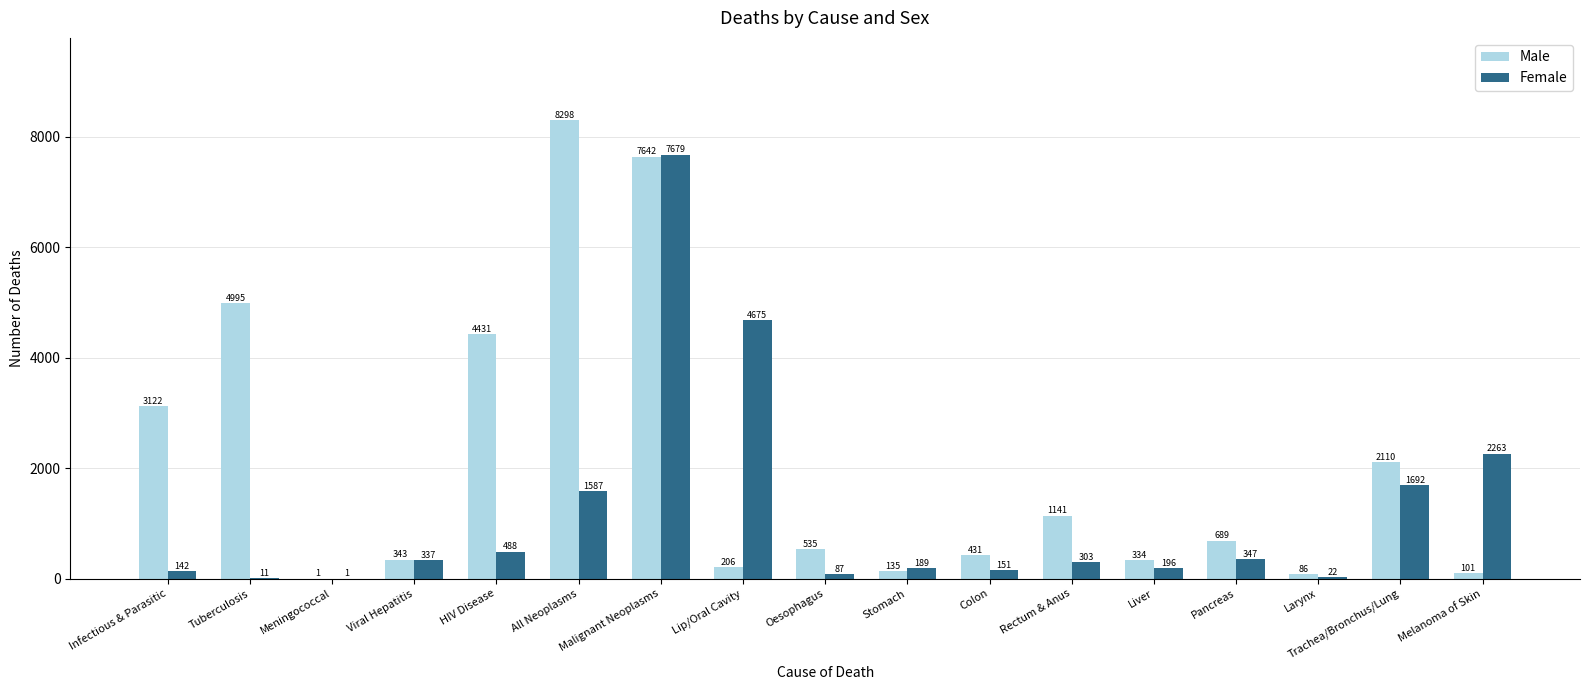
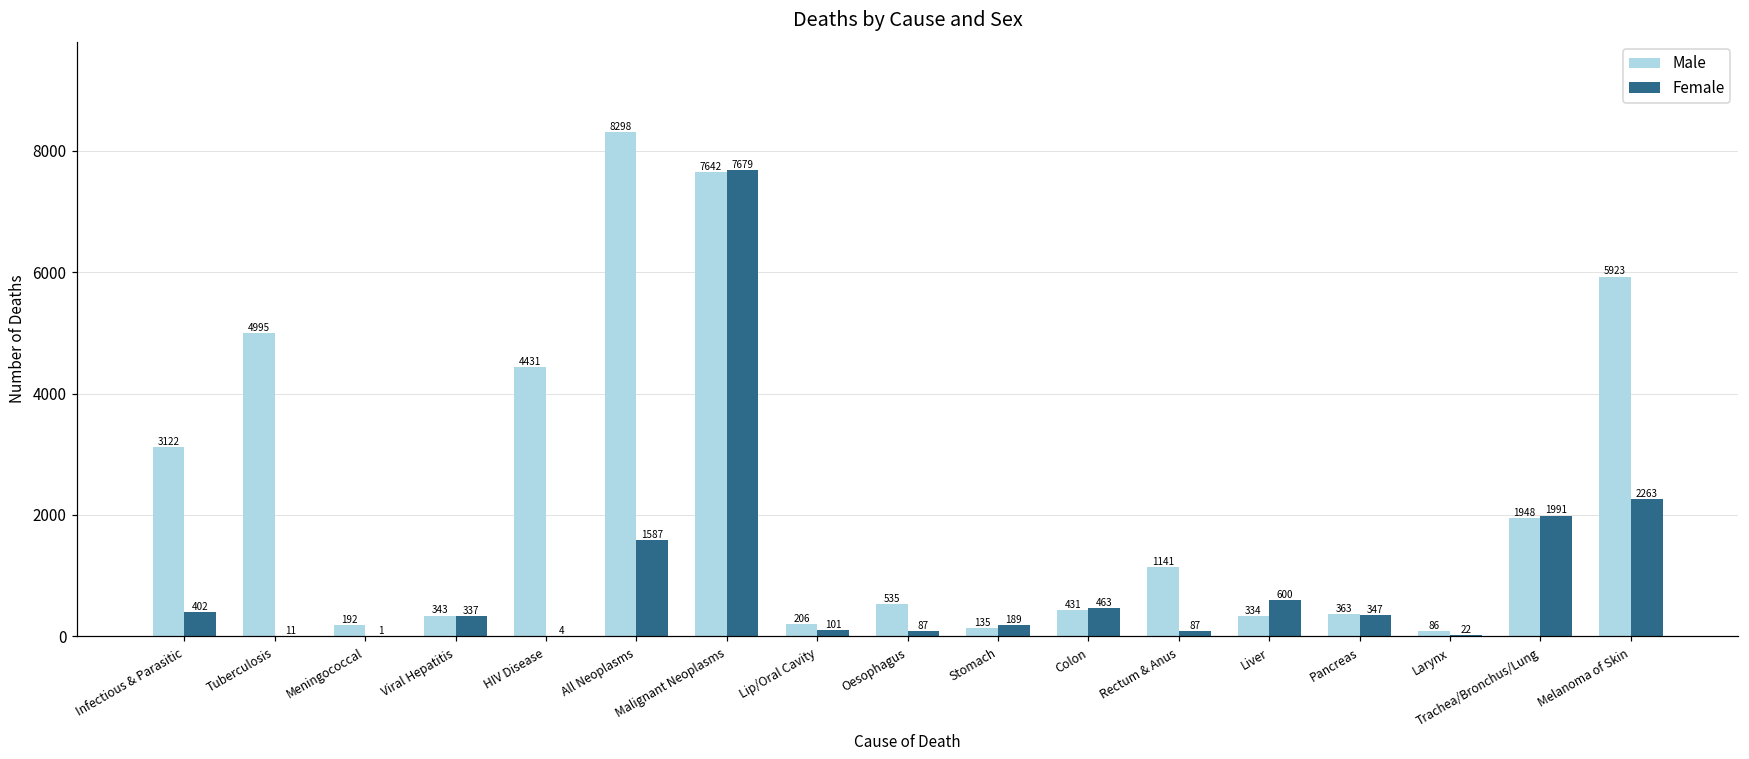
Female, Infectious & Parasitic: 142 -> 402
Male, Meningococcal: 1 -> 192
Female, HIV Disease: 488 -> 4
Female, Lip/Oral Cavity: 4675 -> 101
Female, Colon: 151 -> 463
Female, Rectum & Anus: 303 -> 87
Female, Liver: 196 -> 600
Male, Pancreas: 689 -> 363
Male, Trachea/Bronchus/Lung: 2110 -> 1948
Female, Trachea/Bronchus/Lung: 1692 -> 1991
Male, Melanoma of Skin: 101 -> 5923
